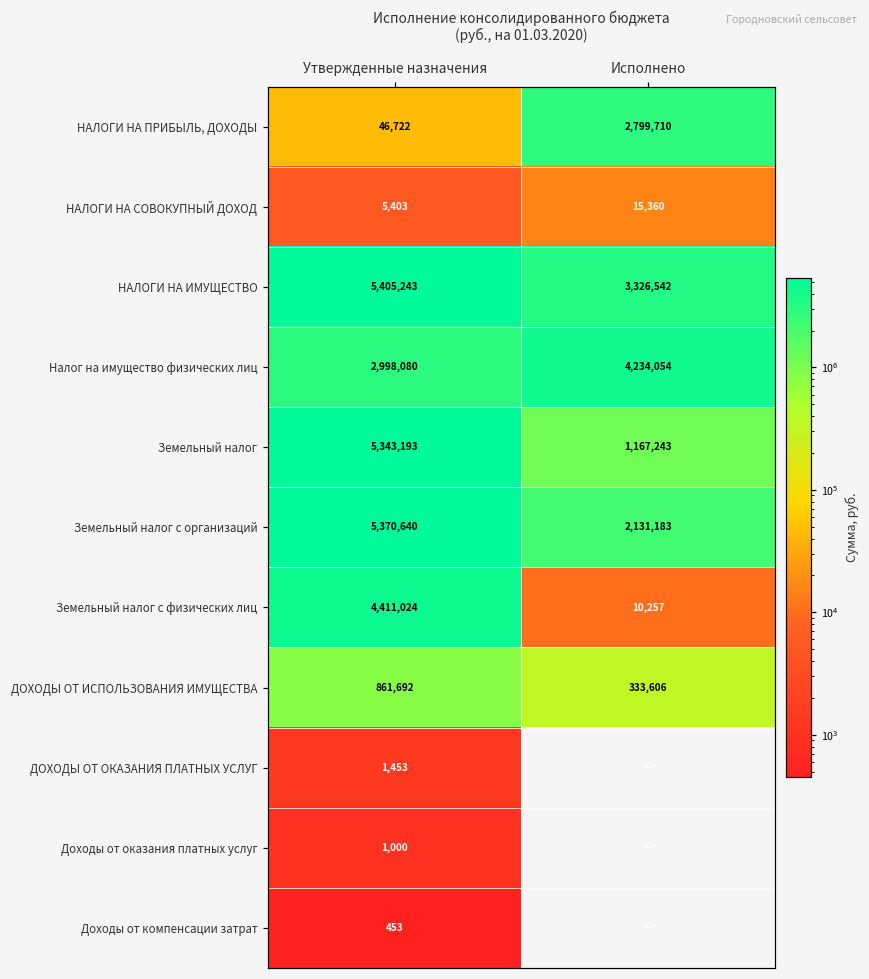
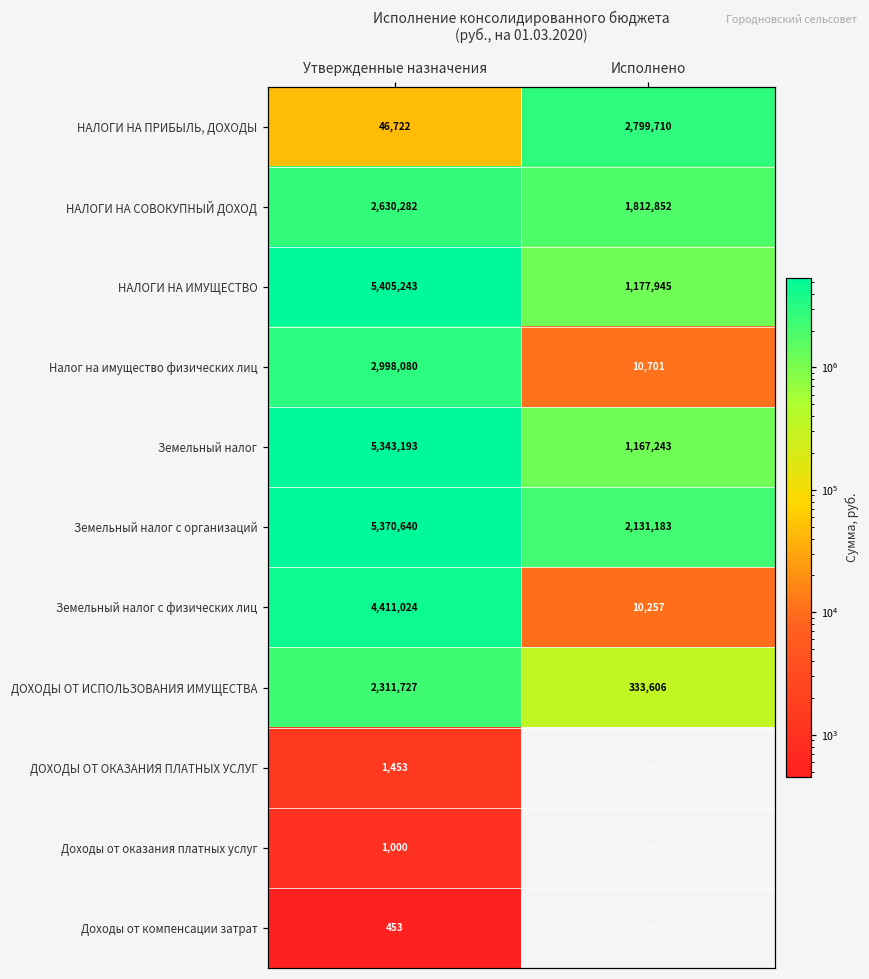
НАЛОГИ НА СОВОКУПНЫЙ ДОХОД, Утвержденные назначения: 5,403 -> 2,630,282
НАЛОГИ НА СОВОКУПНЫЙ ДОХОД, Исполнено: 15,360 -> 1,812,852
НАЛОГИ НА ИМУЩЕСТВО, Исполнено: 3,326,542 -> 1,177,945
Налог на имущество физических лиц, Исполнено: 4,234,054 -> 10,701
ДОХОДЫ ОТ ИСПОЛЬЗОВАНИЯ ИМУЩЕСТВА, Утвержденные назначения: 861,692 -> 2,311,727
